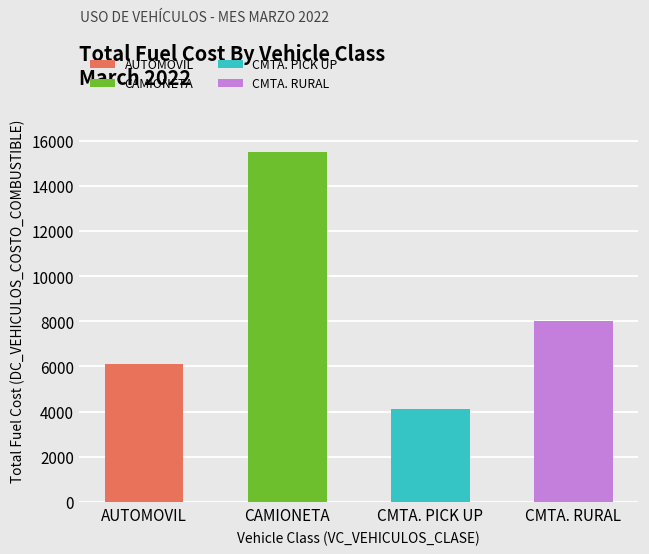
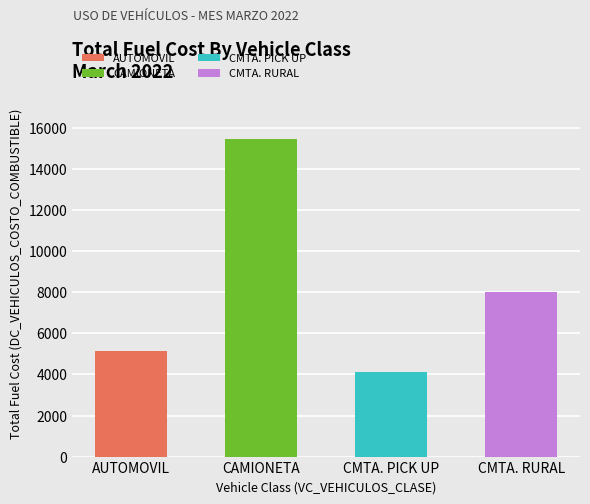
AUTOMOVIL: 6100 -> 5100
